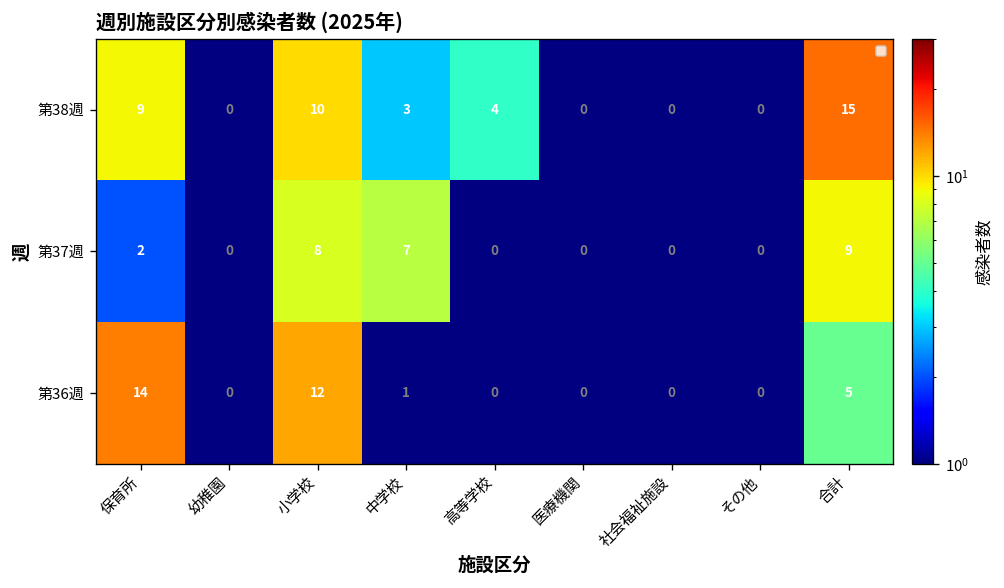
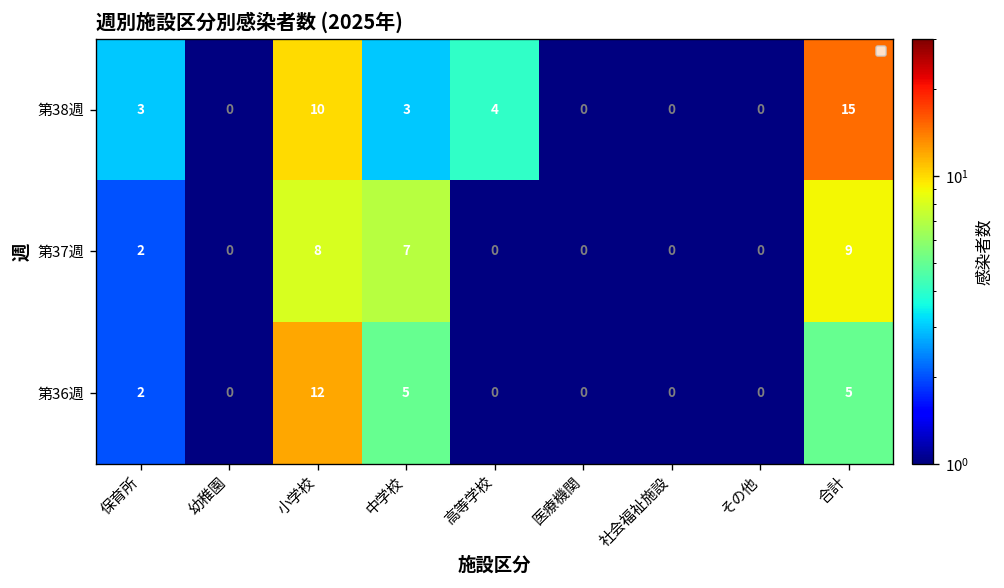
第38週, 保育所: 9 -> 3
第36週, 保育所: 14 -> 2
第36週, 中学校: 1 -> 5
